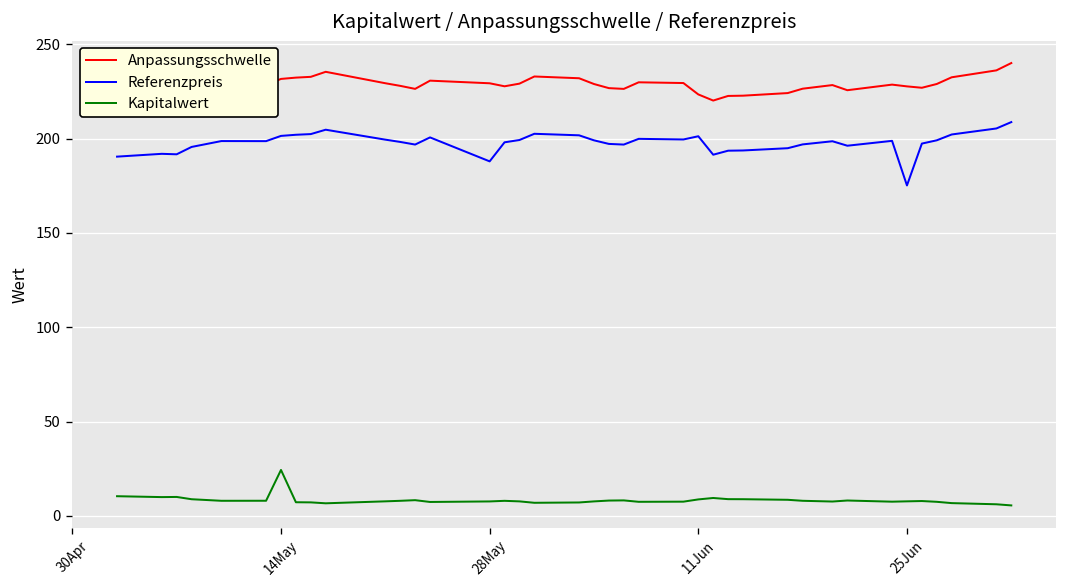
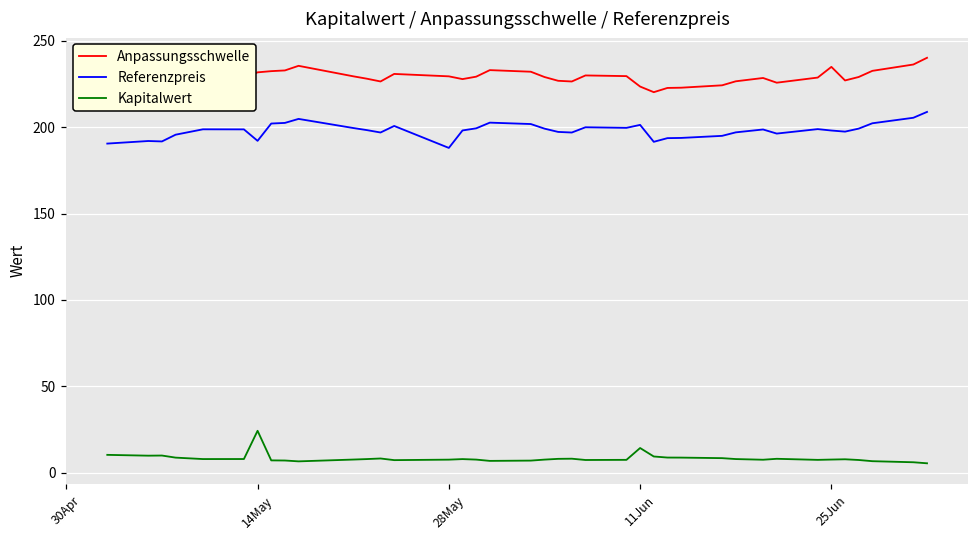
Referenzpreis, 14May: 202 -> 192
Kapitalwert, 11Jun: 9 -> 14
Anpassungsschwelle, 25Jun: 228 -> 235
Referenzpreis, 25Jun: 175 -> 198
